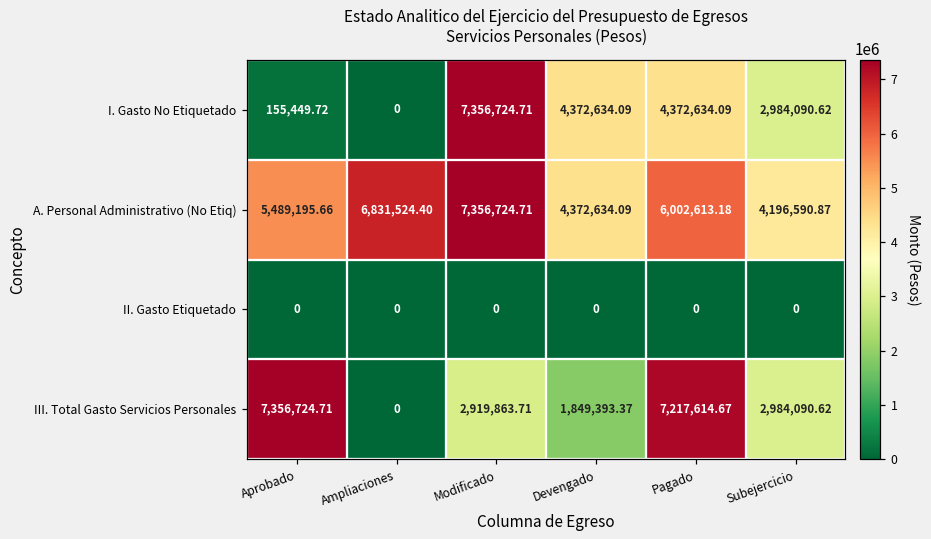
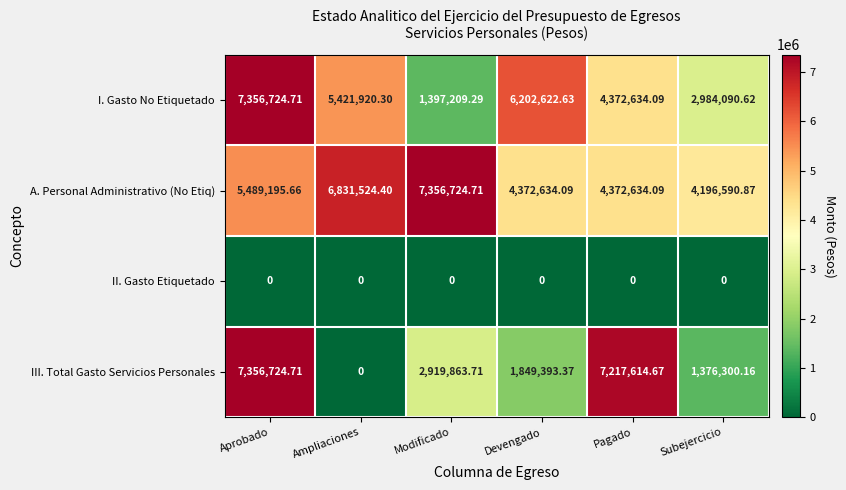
I. Gasto No Etiquetado, Aprobado: 155,449.72 -> 7,356,724.71
I. Gasto No Etiquetado, Ampliaciones: 0 -> 5,421,920.30
I. Gasto No Etiquetado, Modificado: 7,356,724.71 -> 1,397,209.29
I. Gasto No Etiquetado, Devengado: 4,372,634.09 -> 6,202,622.63
A. Personal Administrativo (No Etiq), Pagado: 6,002,613.18 -> 4,372,634.09
III. Total Gasto Servicios Personales, Subejercicio: 2,984,090.62 -> 1,376,300.16
